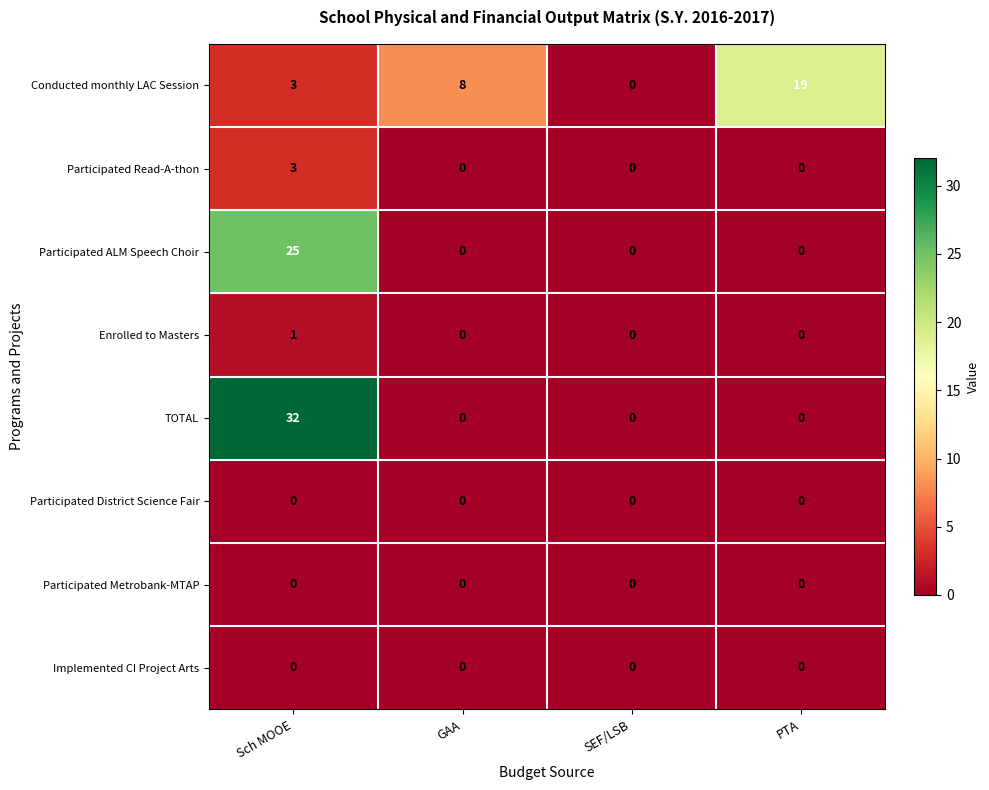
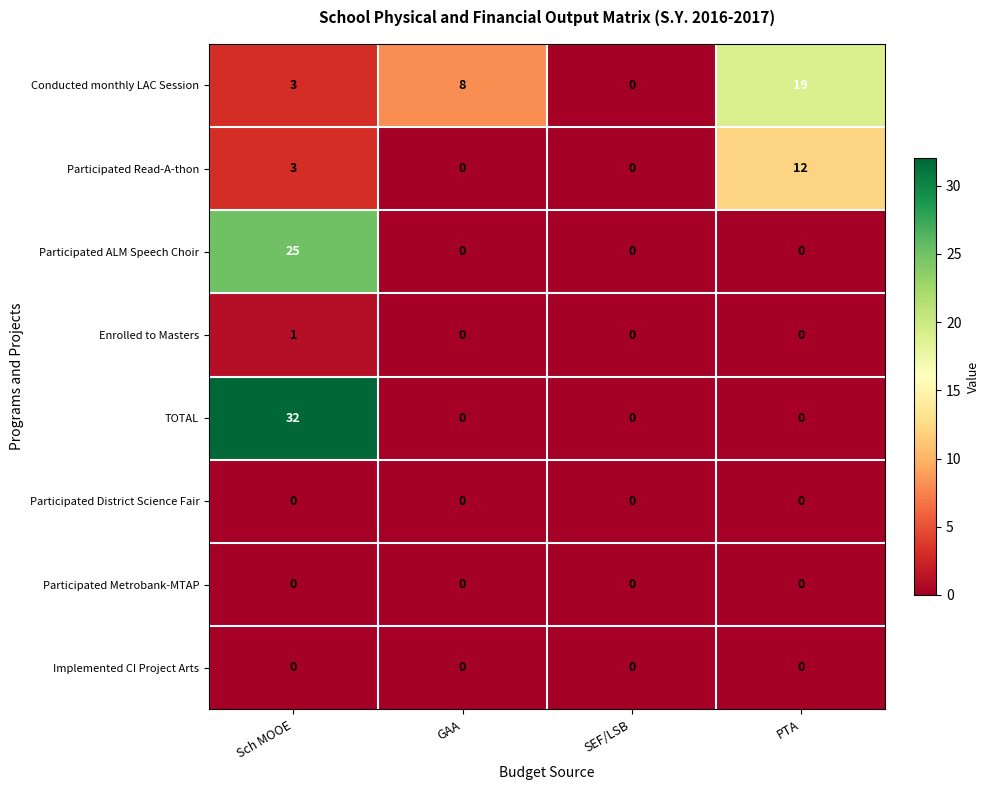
Participated Read-A-thon, PTA: 0 -> 12
